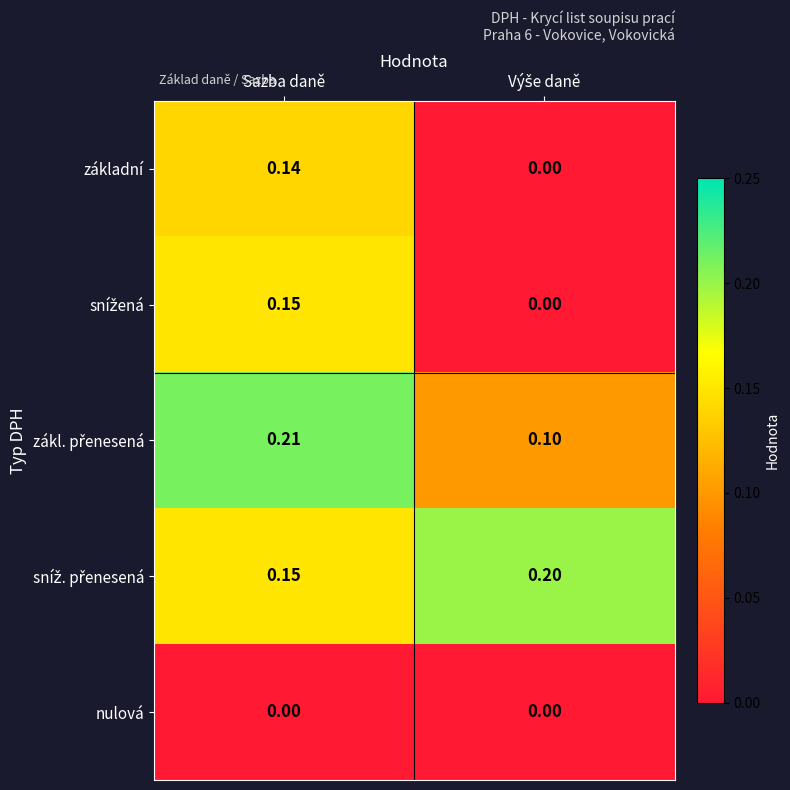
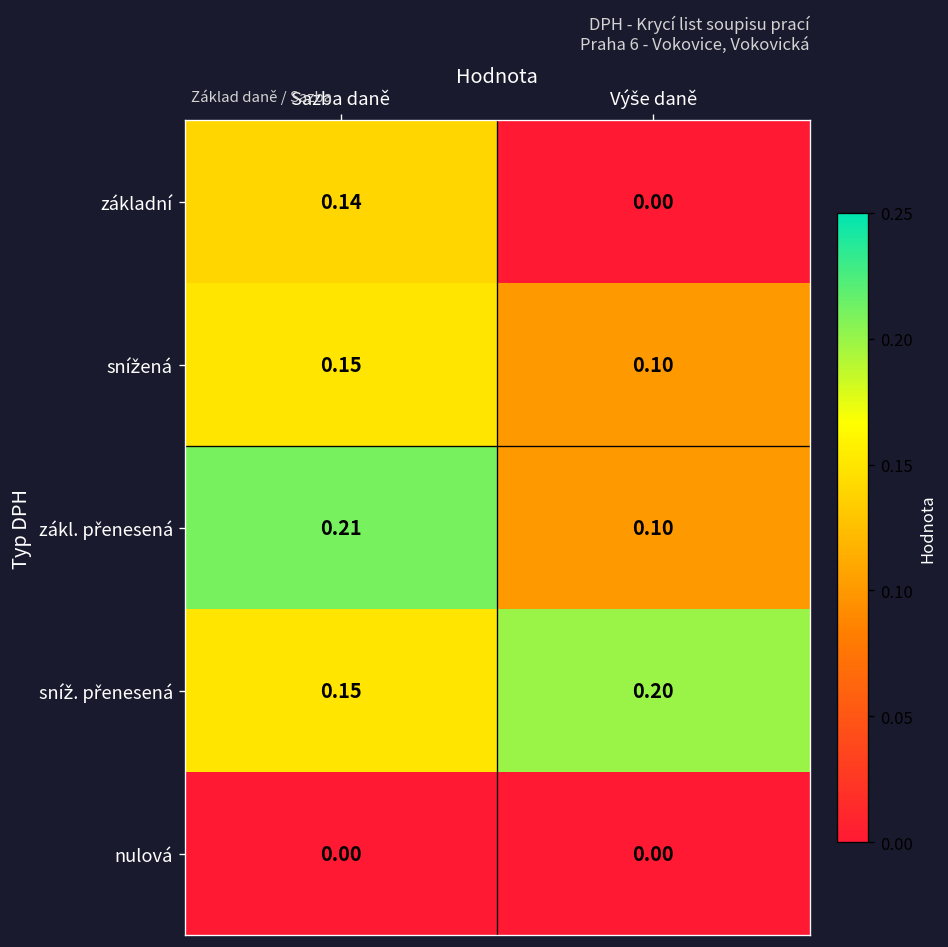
snížená, Výše daně: 0.00 -> 0.10
